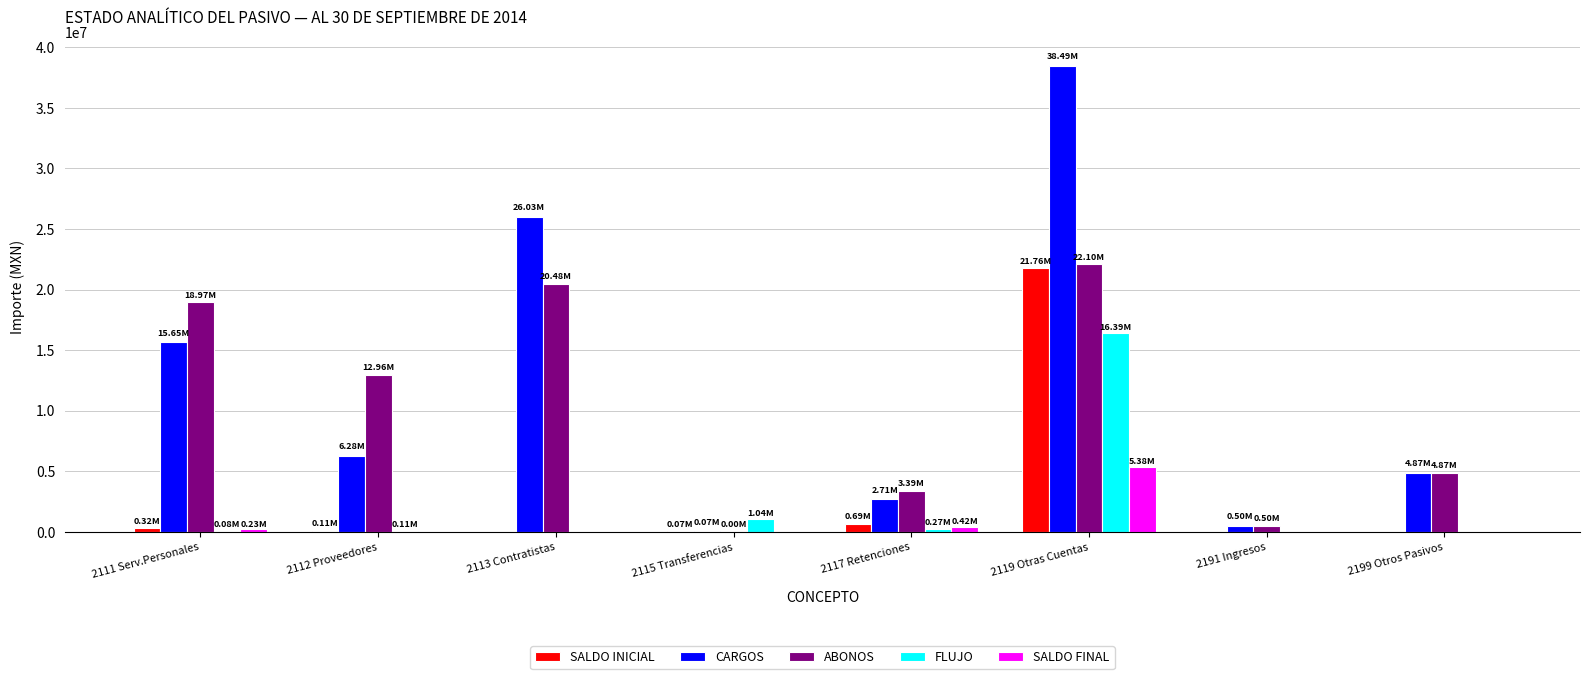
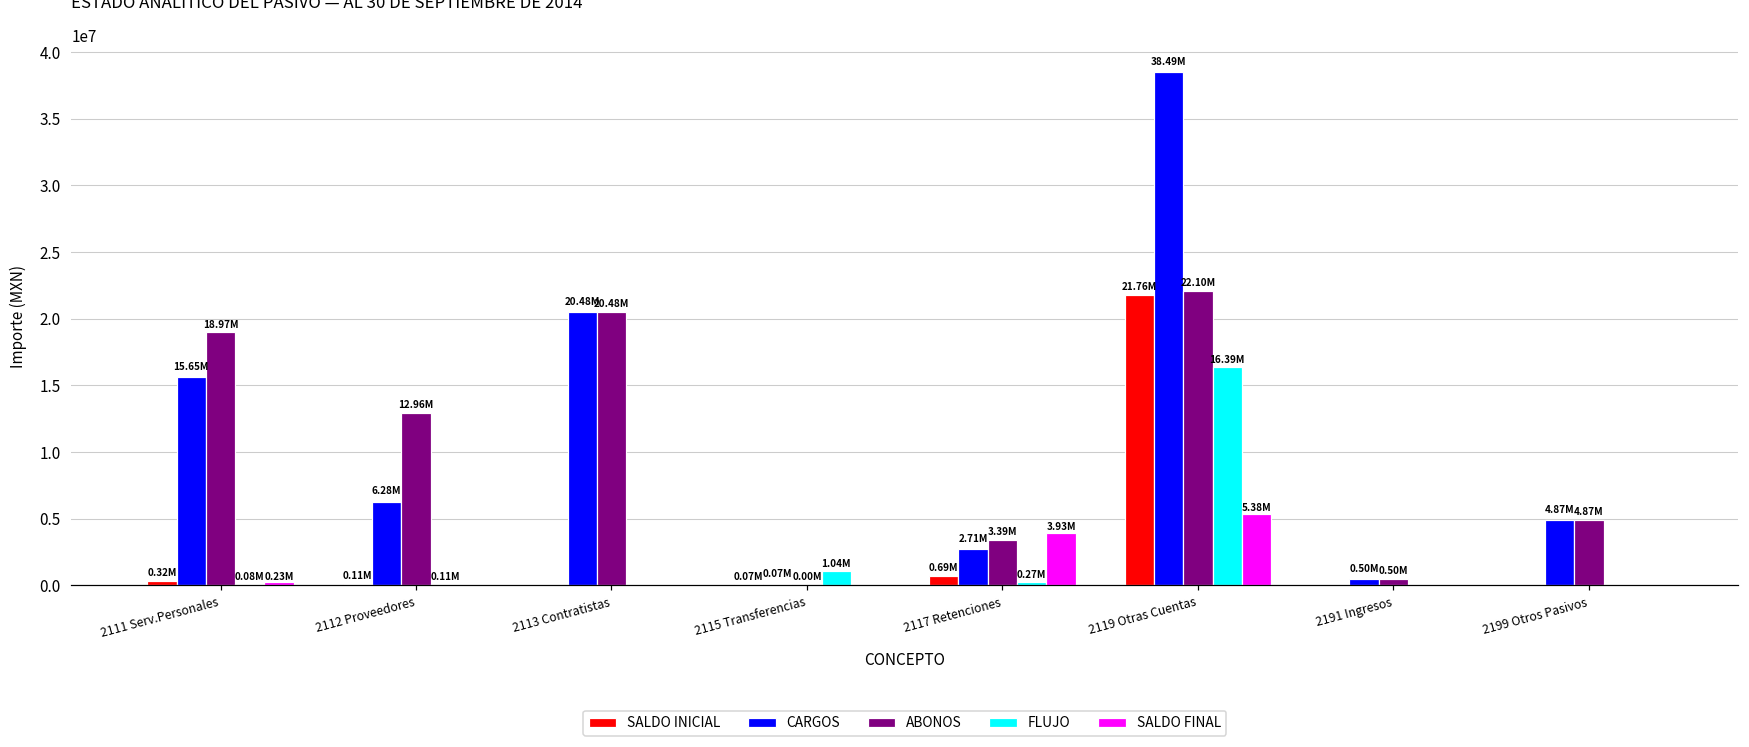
CARGOS, 2113 Contratistas: 26.03M -> 20.48M
SALDO FINAL, 2117 Retenciones: 0.42M -> 3.93M
